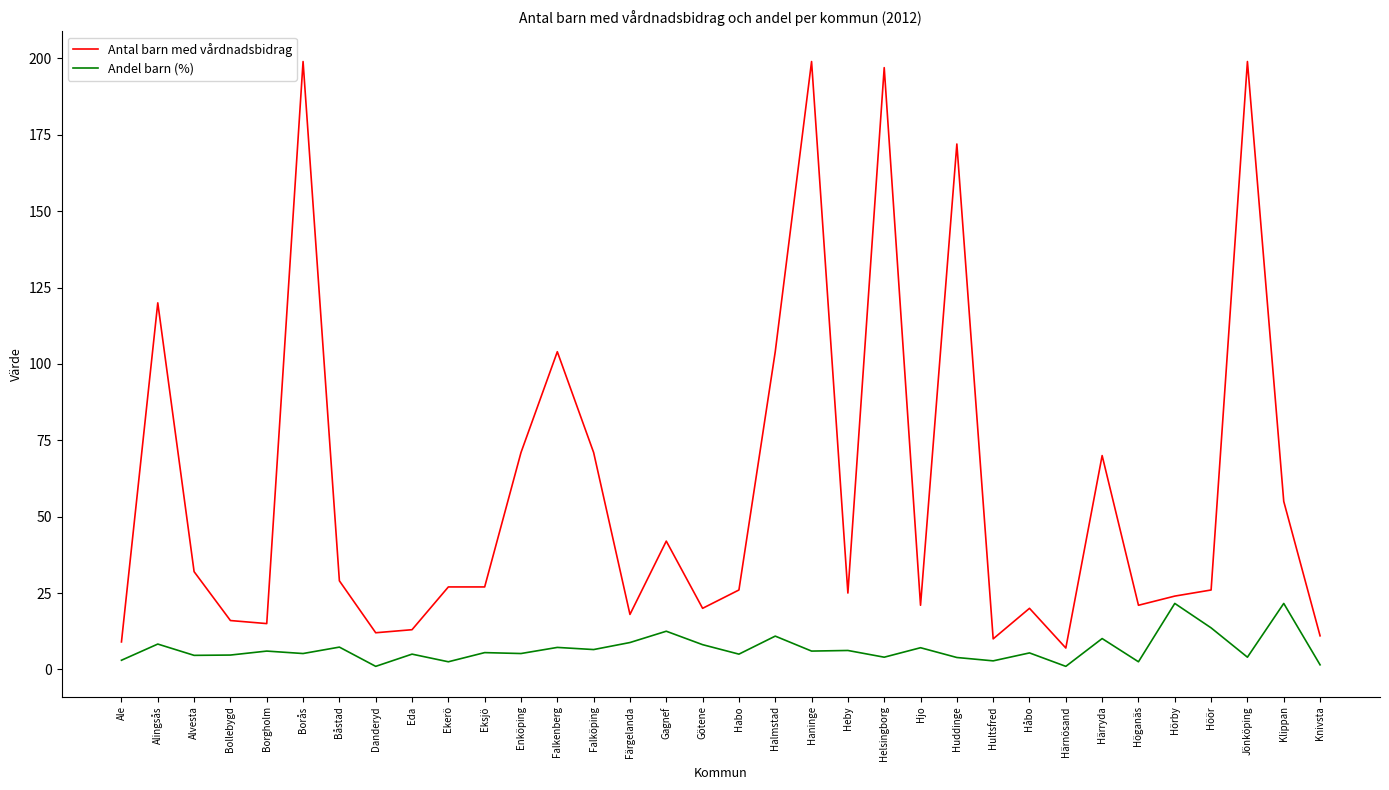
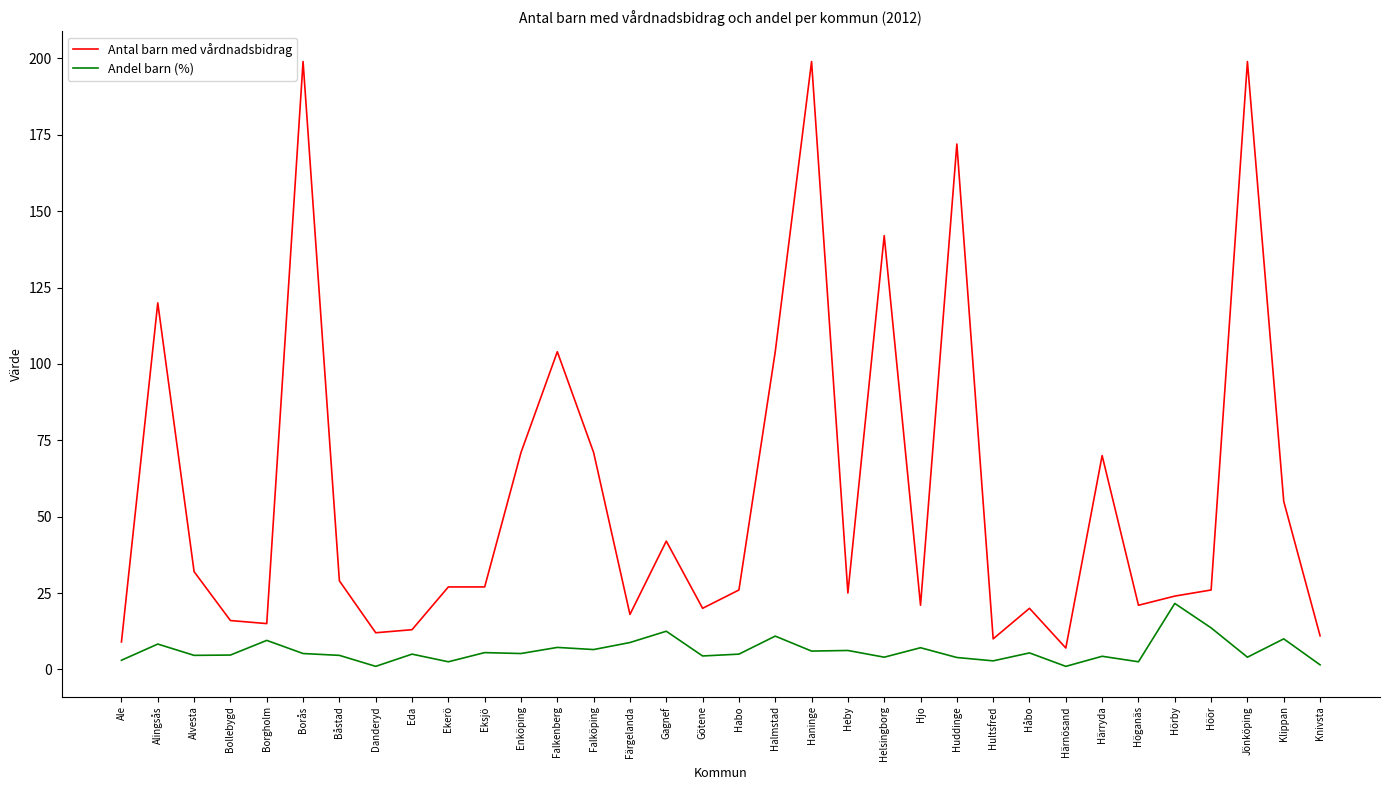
Andel barn (%), Borgholm: 6 -> 10
Andel barn (%), Båstad: 7 -> 5
Andel barn (%), Götene: 8 -> 4
Antal barn med vårdnadsbidrag, Helsingborg: 197 -> 142
Andel barn (%), Härryda: 10 -> 4
Andel barn (%), Klippan: 22 -> 10
